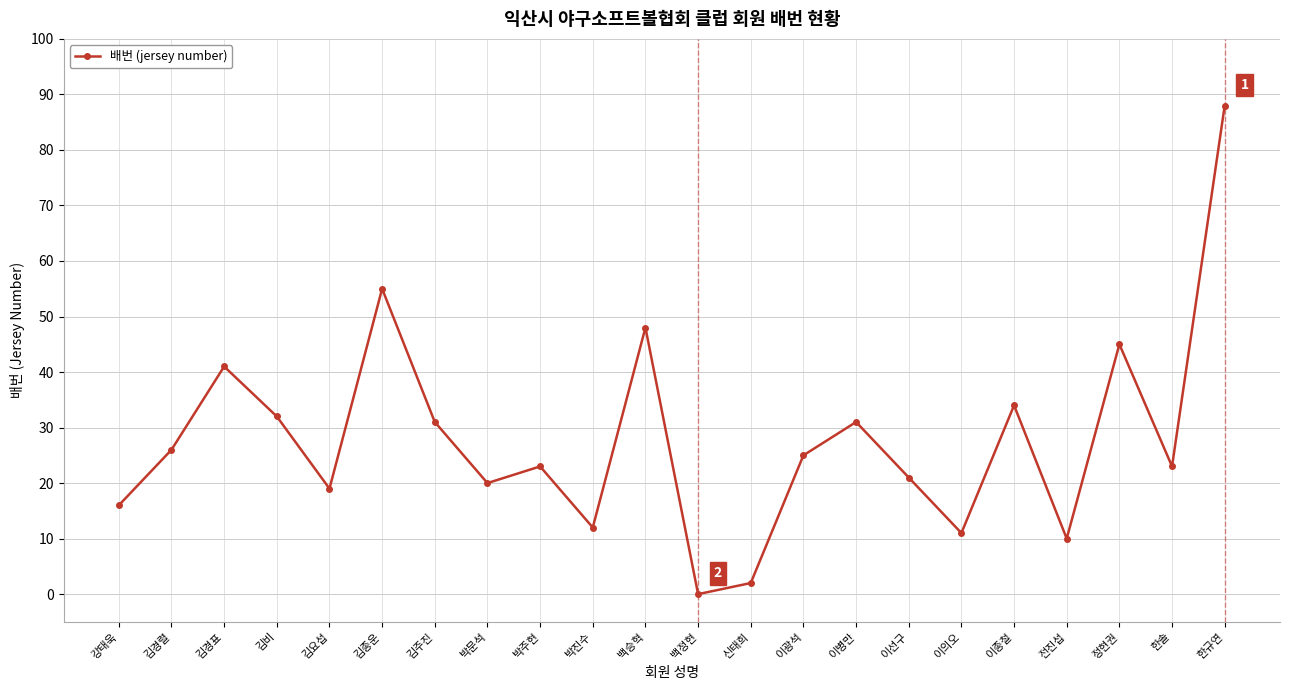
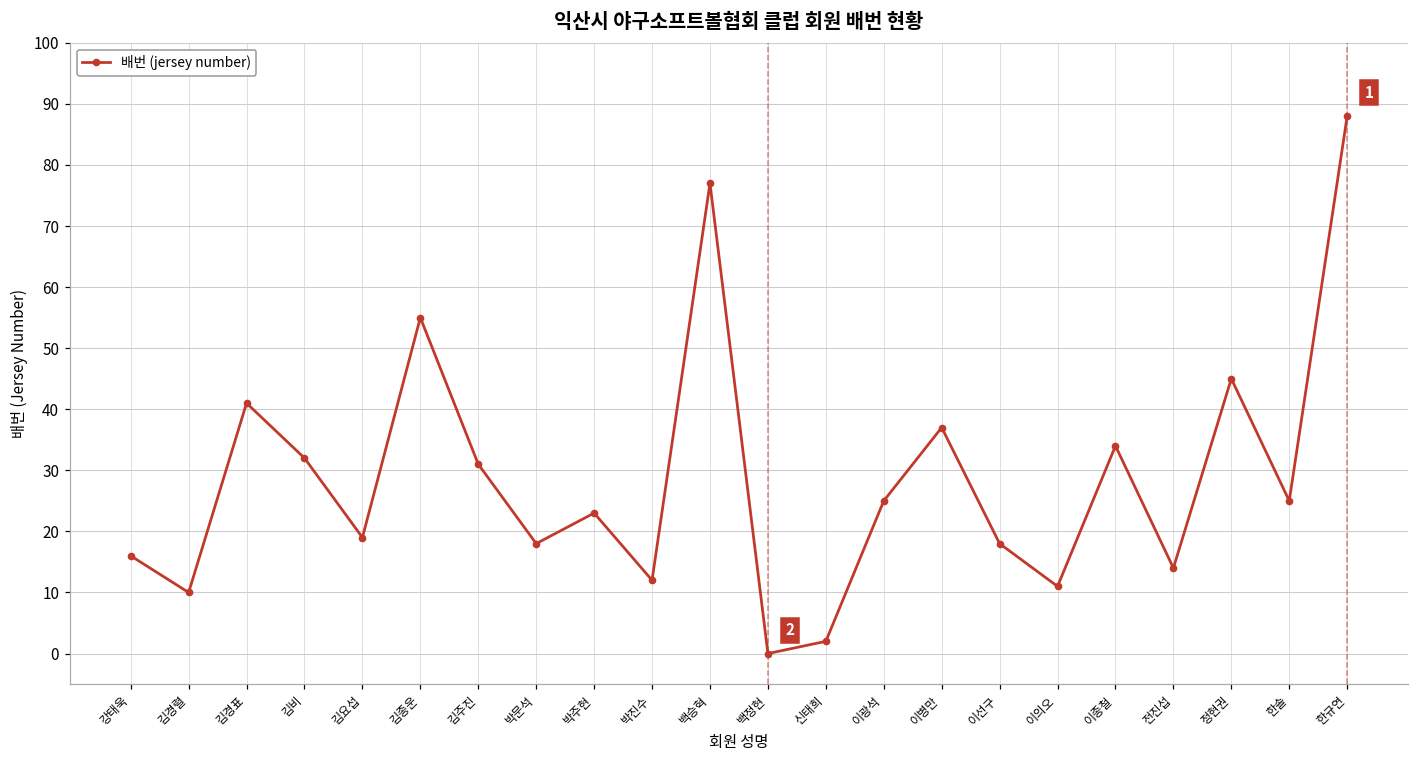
김경렬: 26 -> 10
박문석: 20 -> 18
백승혁: 48 -> 77
이병만: 31 -> 37
이선구: 21 -> 18
전진섭: 10 -> 14
한솔: 23 -> 25
